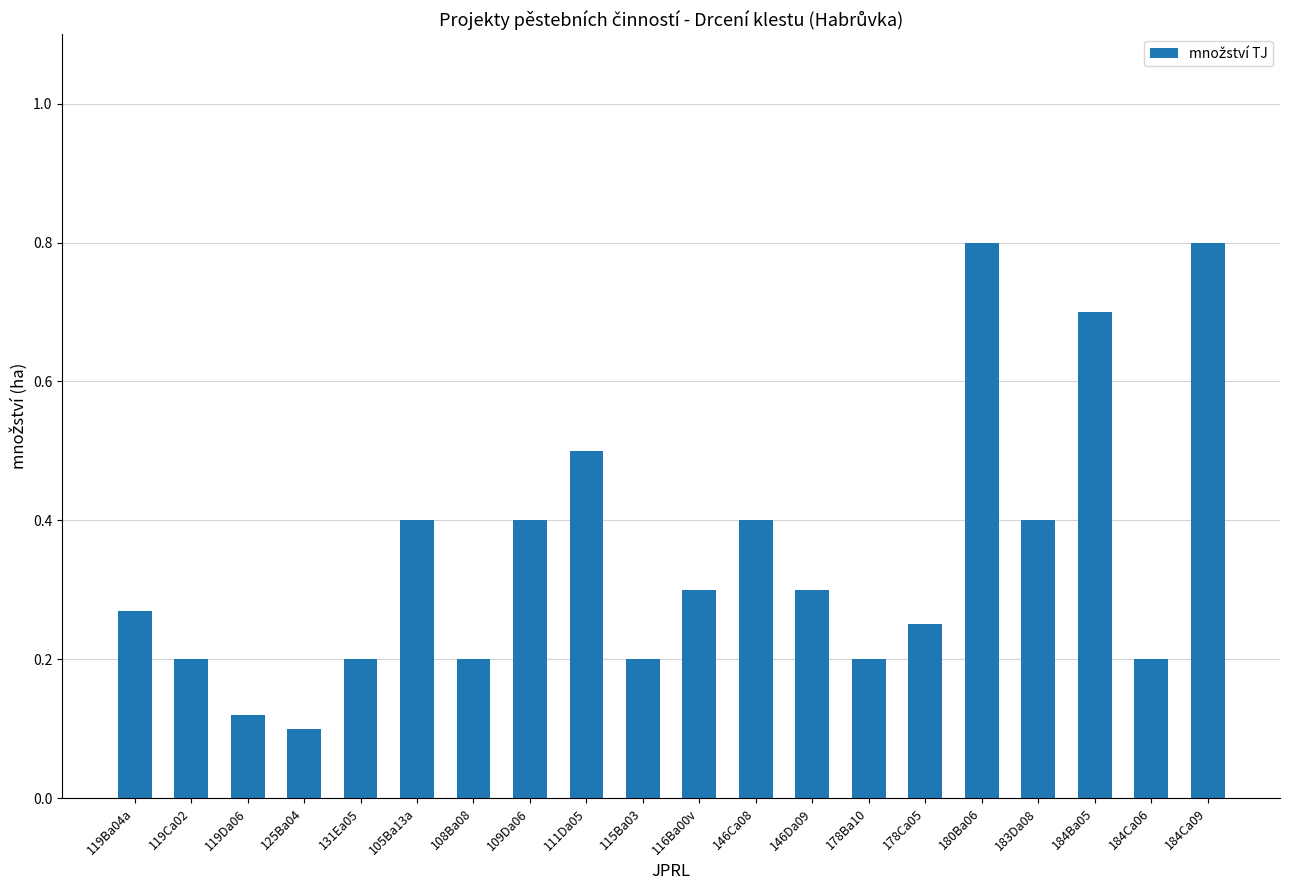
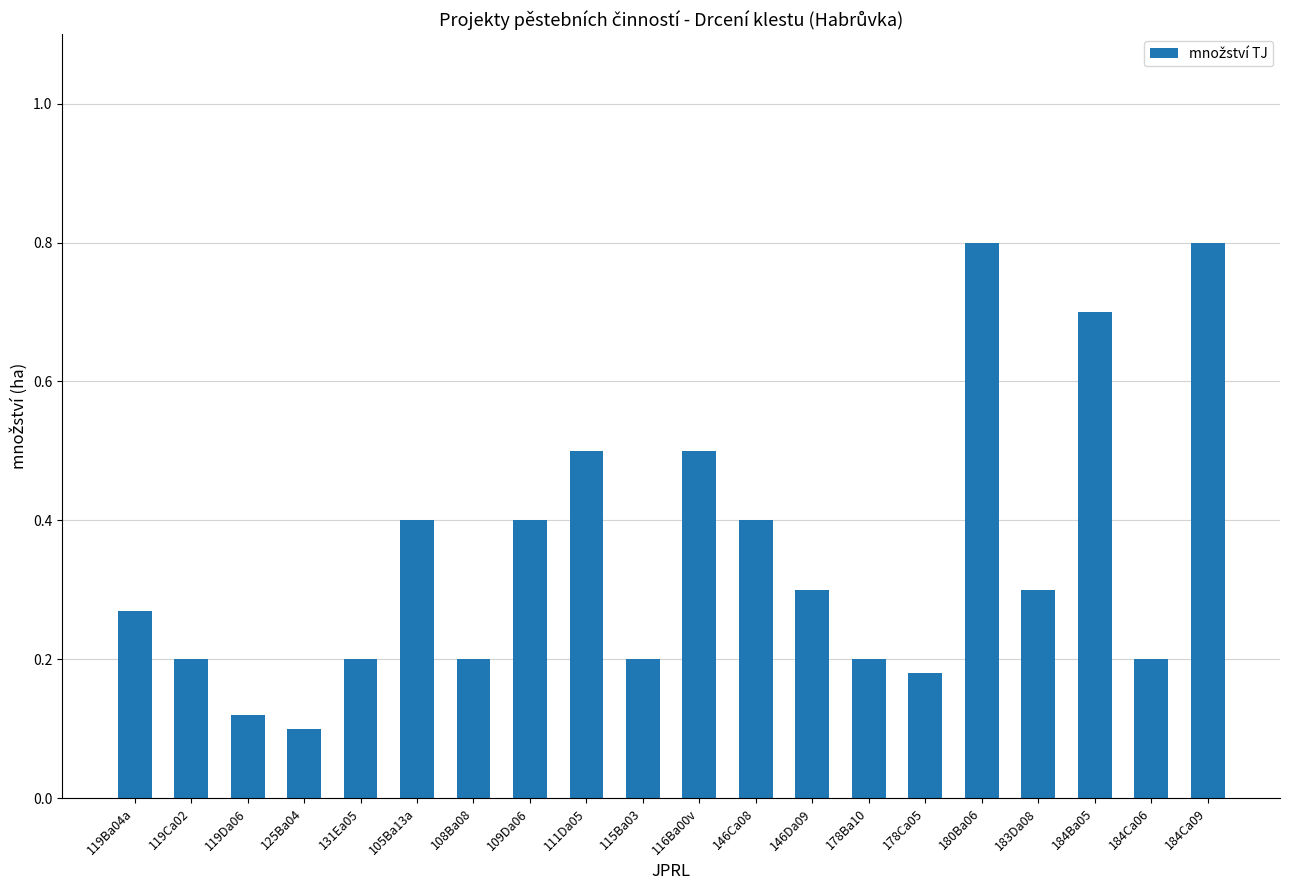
116Ba00v: 0.3 -> 0.5
178Ca05: 0.25 -> 0.18
183Da08: 0.4 -> 0.3
